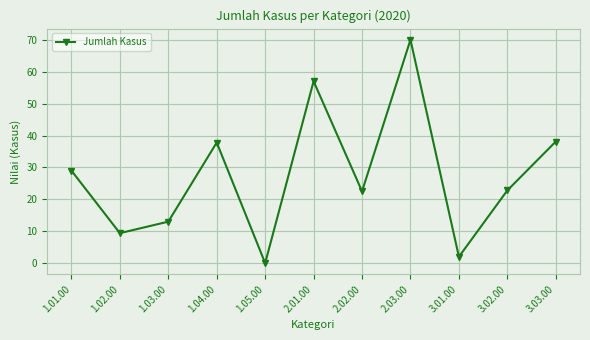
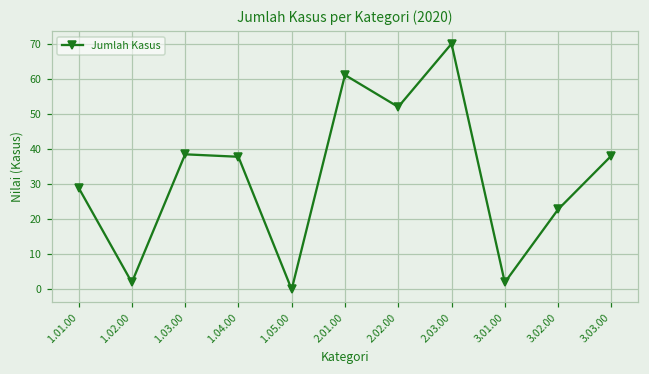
1.02.00: 9 -> 2
1.03.00: 13 -> 39
2.01.00: 57 -> 61
2.02.00: 23 -> 52
